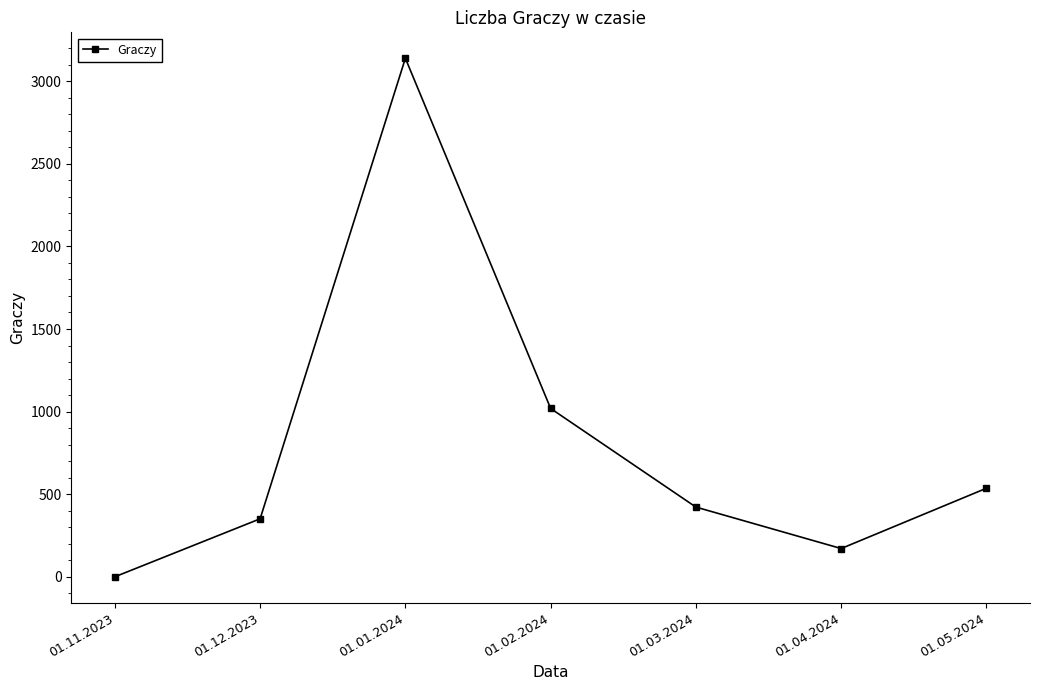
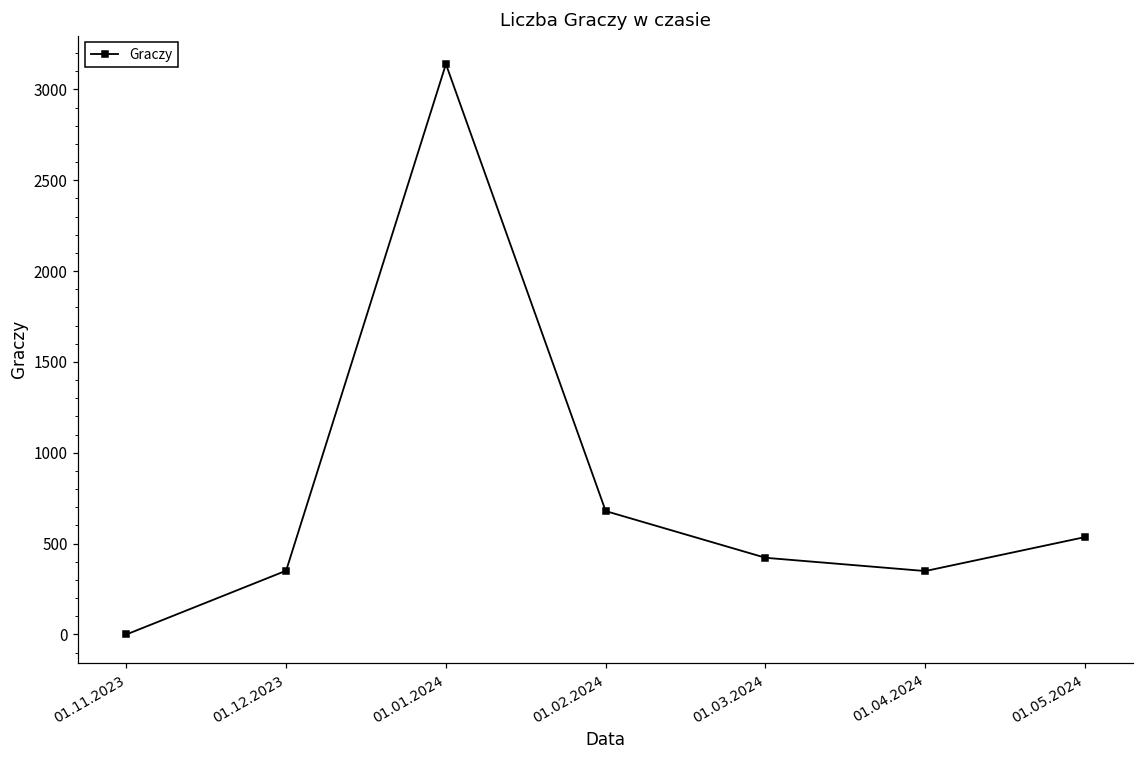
01.02.2024: 1020 -> 680
01.04.2024: 170 -> 350
